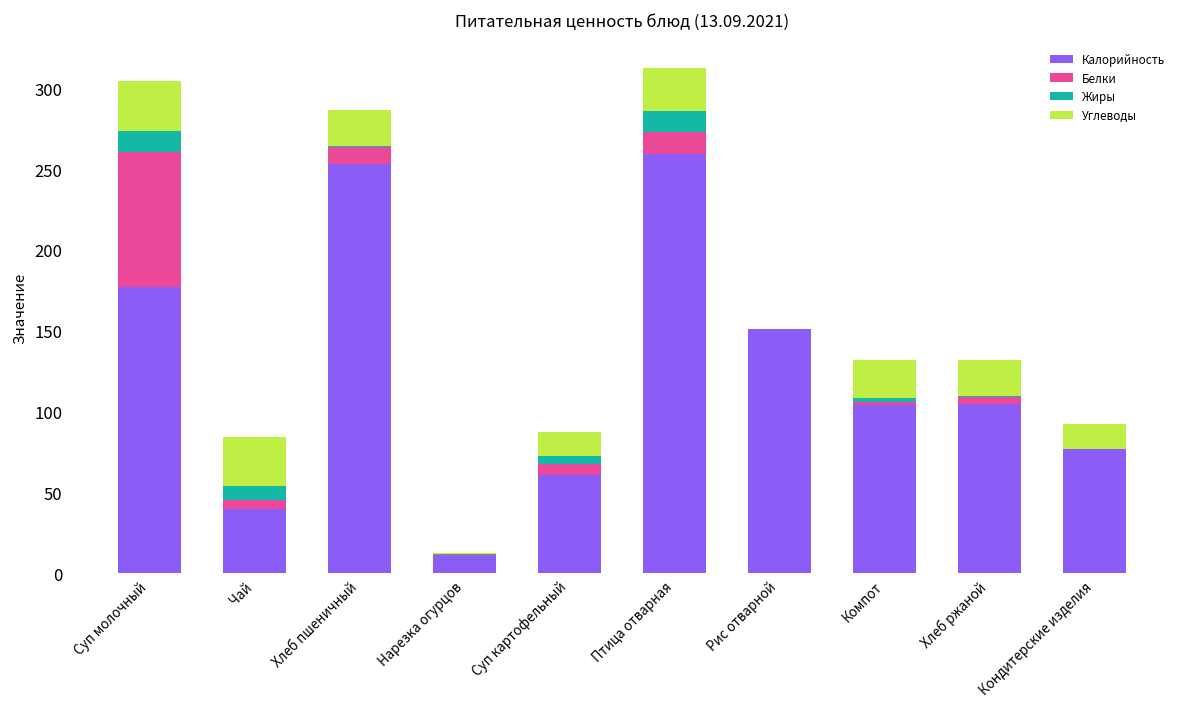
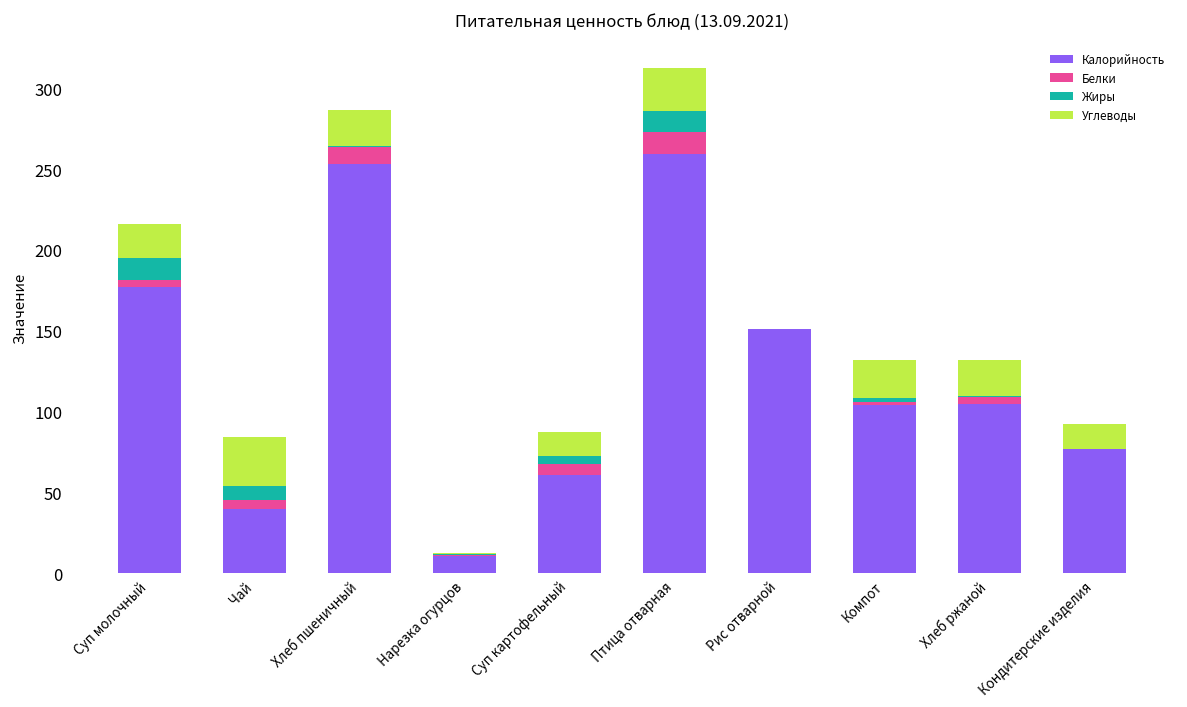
Белки, Суп молочный: 83 -> 5
Углеводы, Суп молочный: 31 -> 21
